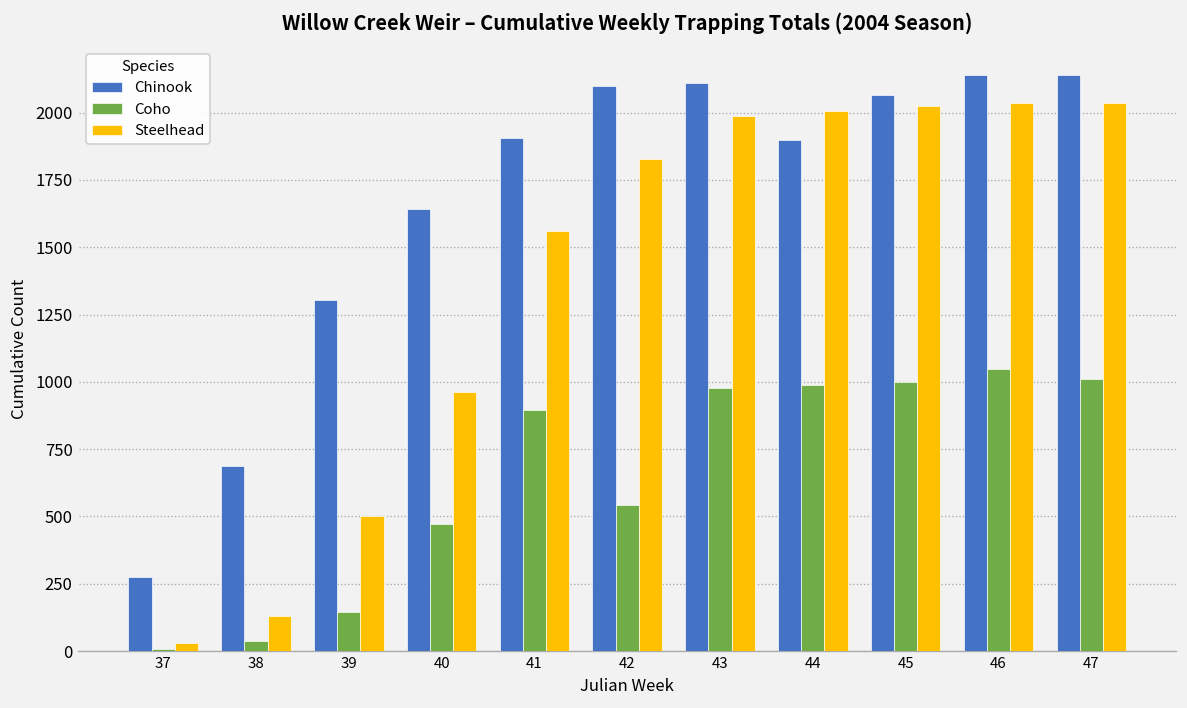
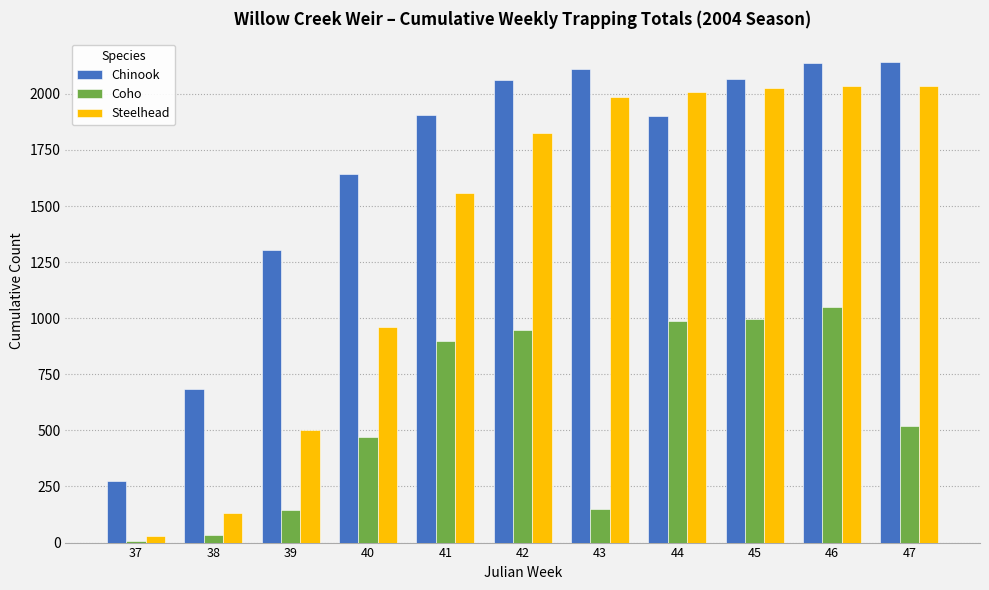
Chinook, 42: 2100 -> 2060
Coho, 42: 540 -> 950
Coho, 43: 980 -> 150
Coho, 47: 1010 -> 520
